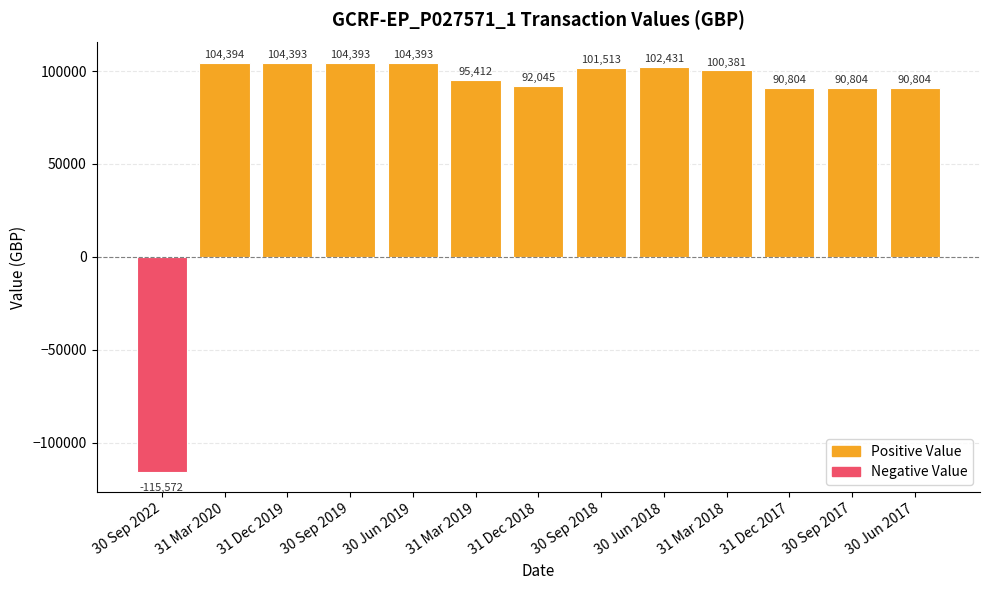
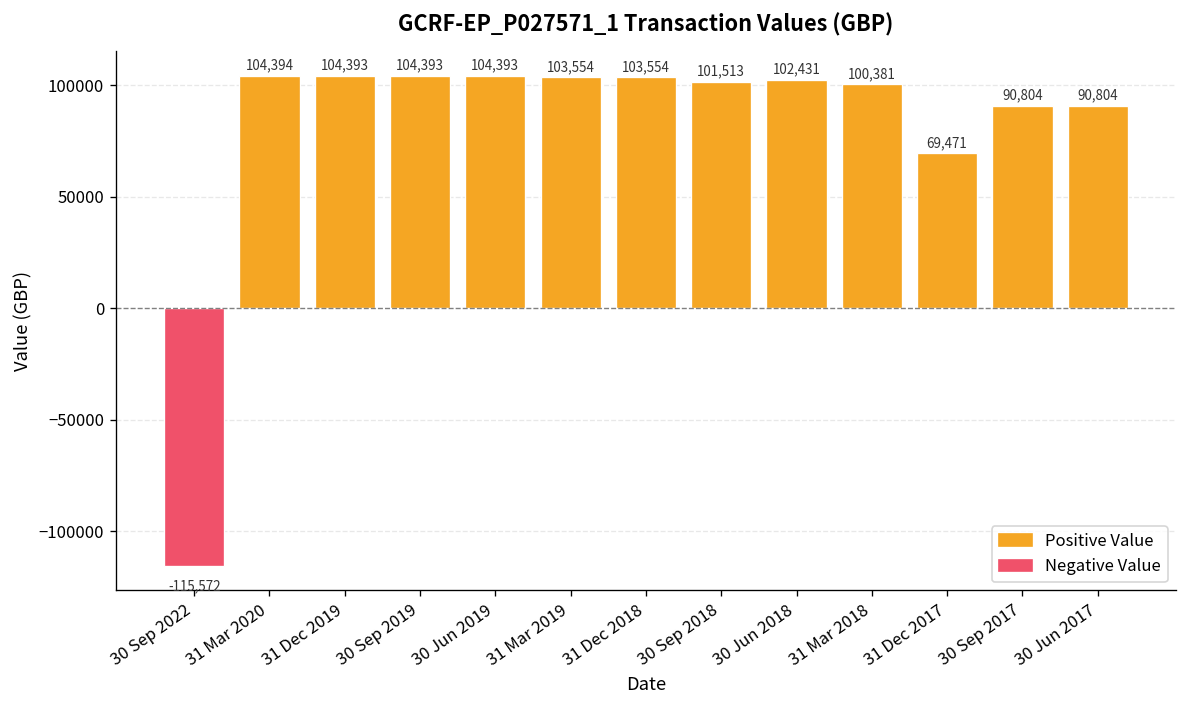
31 Mar 2019: 95,412 -> 103,554
31 Dec 2018: 92,045 -> 103,554
31 Dec 2017: 90,804 -> 69,471
